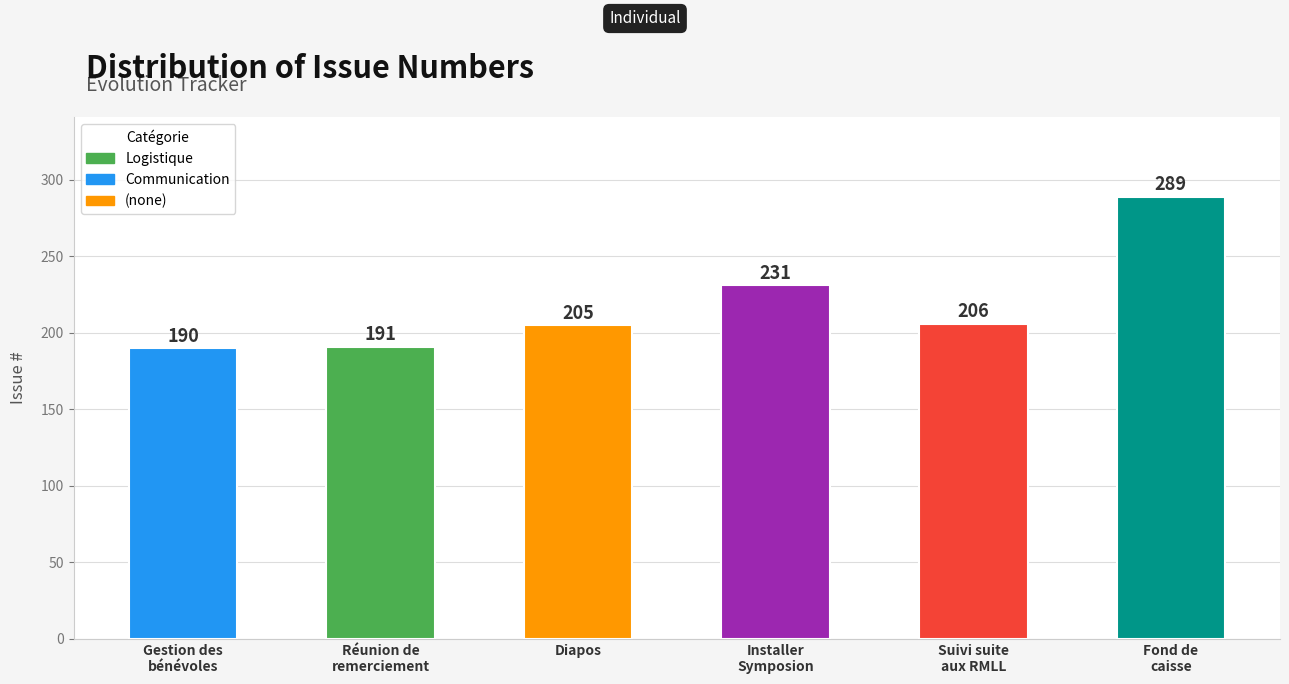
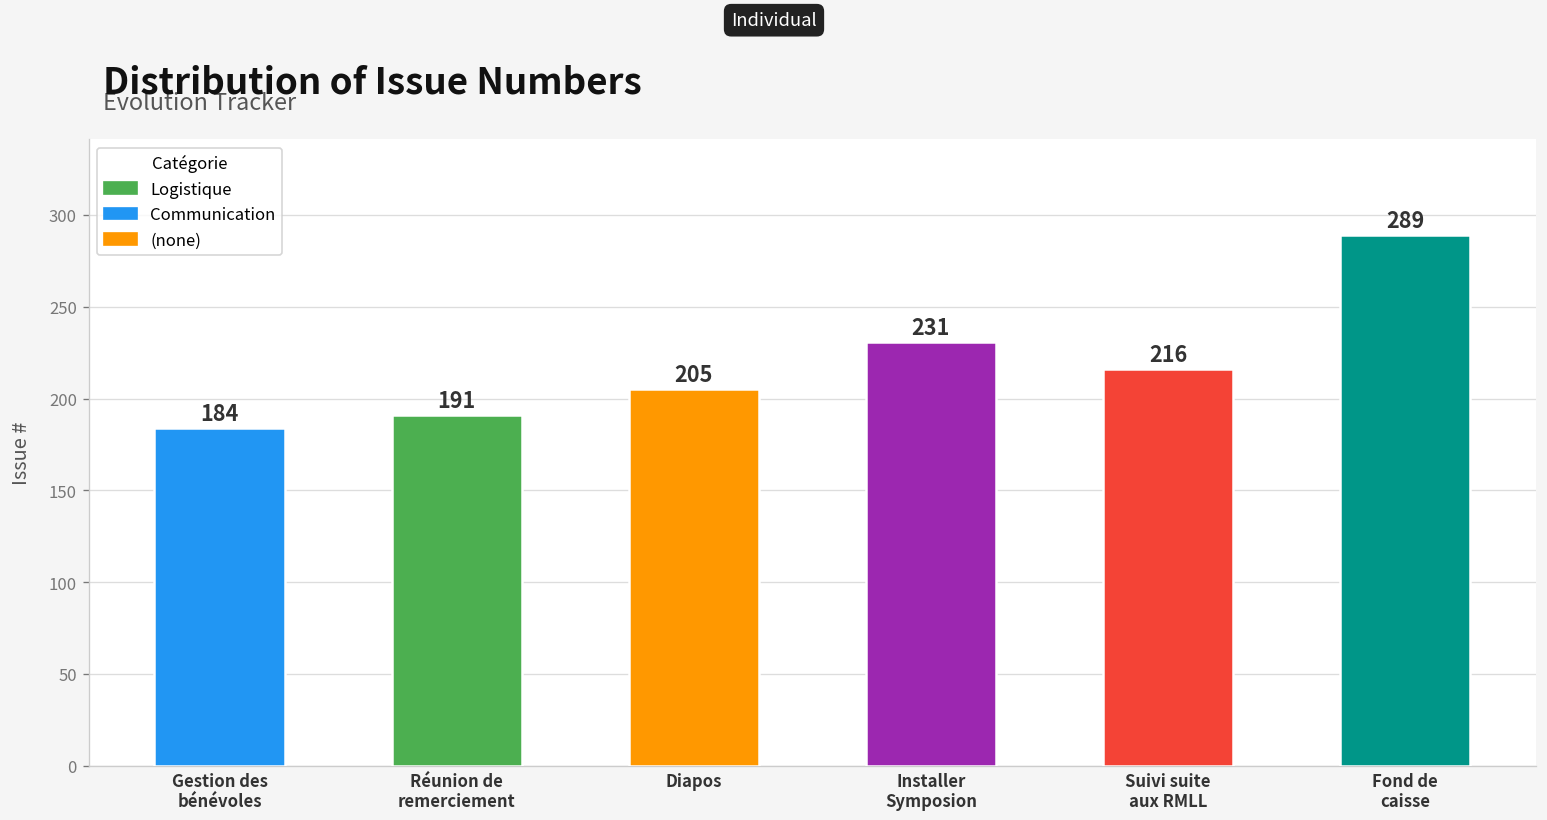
Gestion des bénévoles: 190 -> 184
Suivi suite aux RMLL: 206 -> 216
